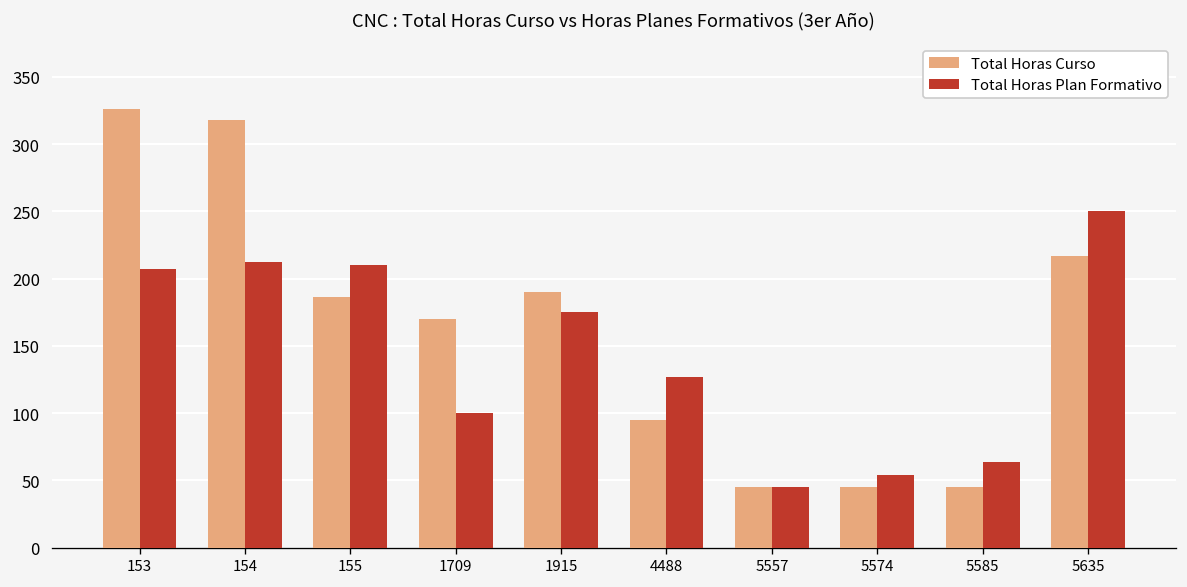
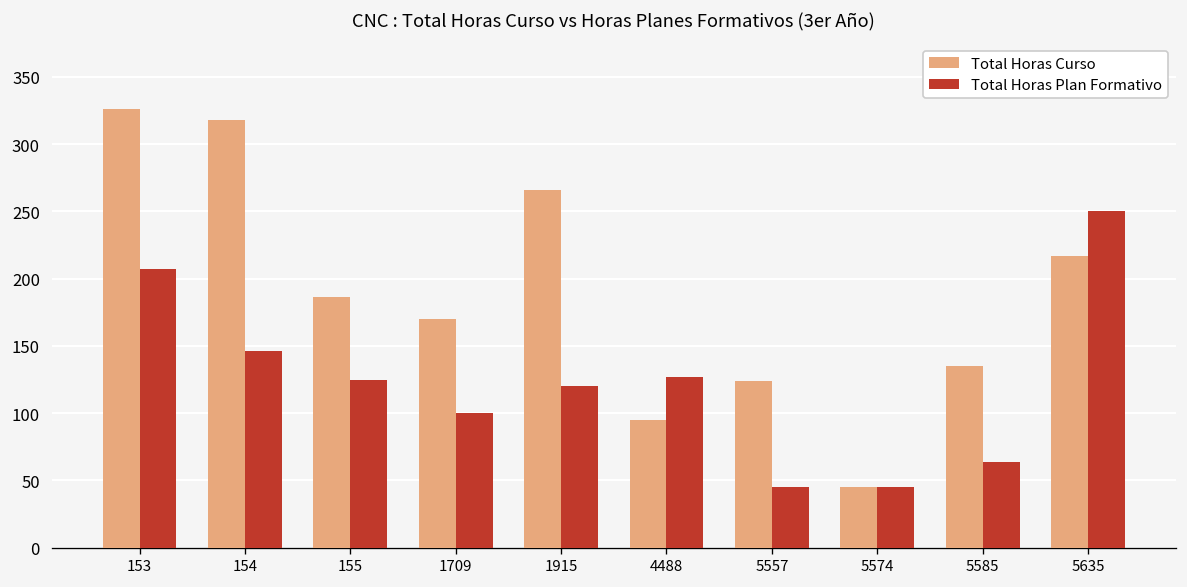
Total Horas Plan Formativo, 154: 212 -> 146
Total Horas Plan Formativo, 155: 210 -> 125
Total Horas Curso, 1915: 190 -> 266
Total Horas Plan Formativo, 1915: 175 -> 120
Total Horas Curso, 5557: 45 -> 124
Total Horas Plan Formativo, 5574: 54 -> 45
Total Horas Curso, 5585: 45 -> 135
